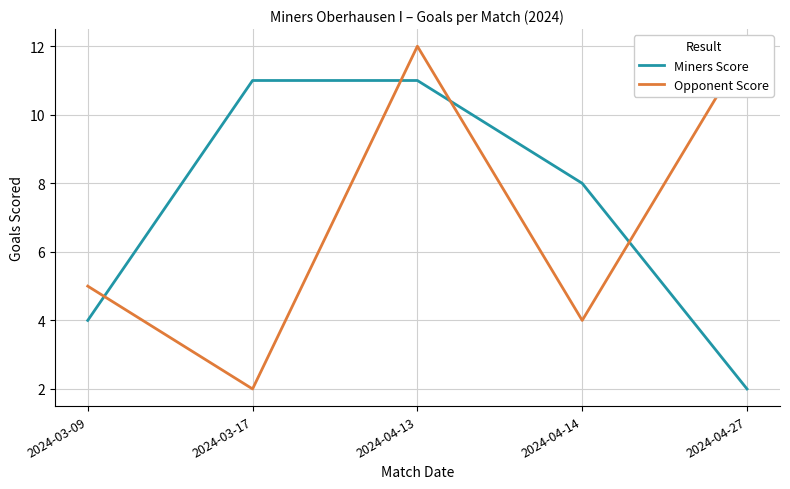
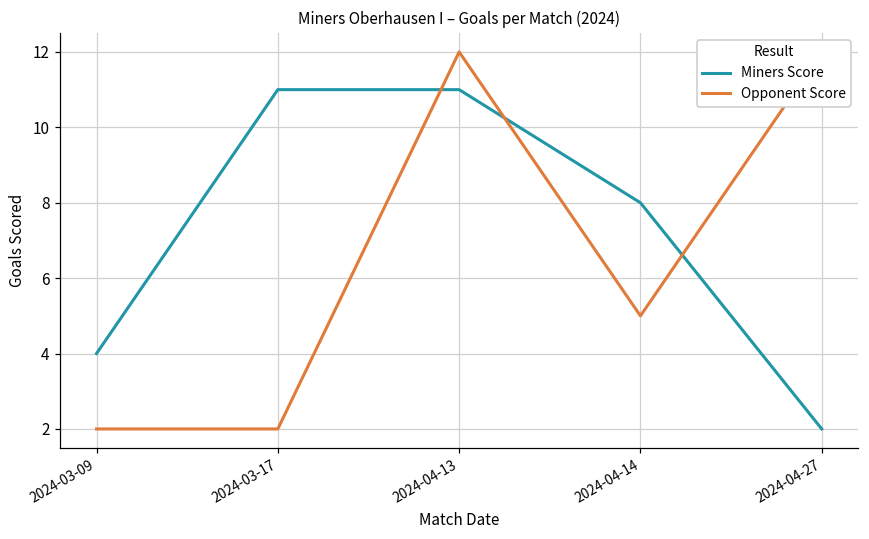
Opponent Score, 2024-03-09: 5 -> 2
Opponent Score, 2024-04-14: 4 -> 5
